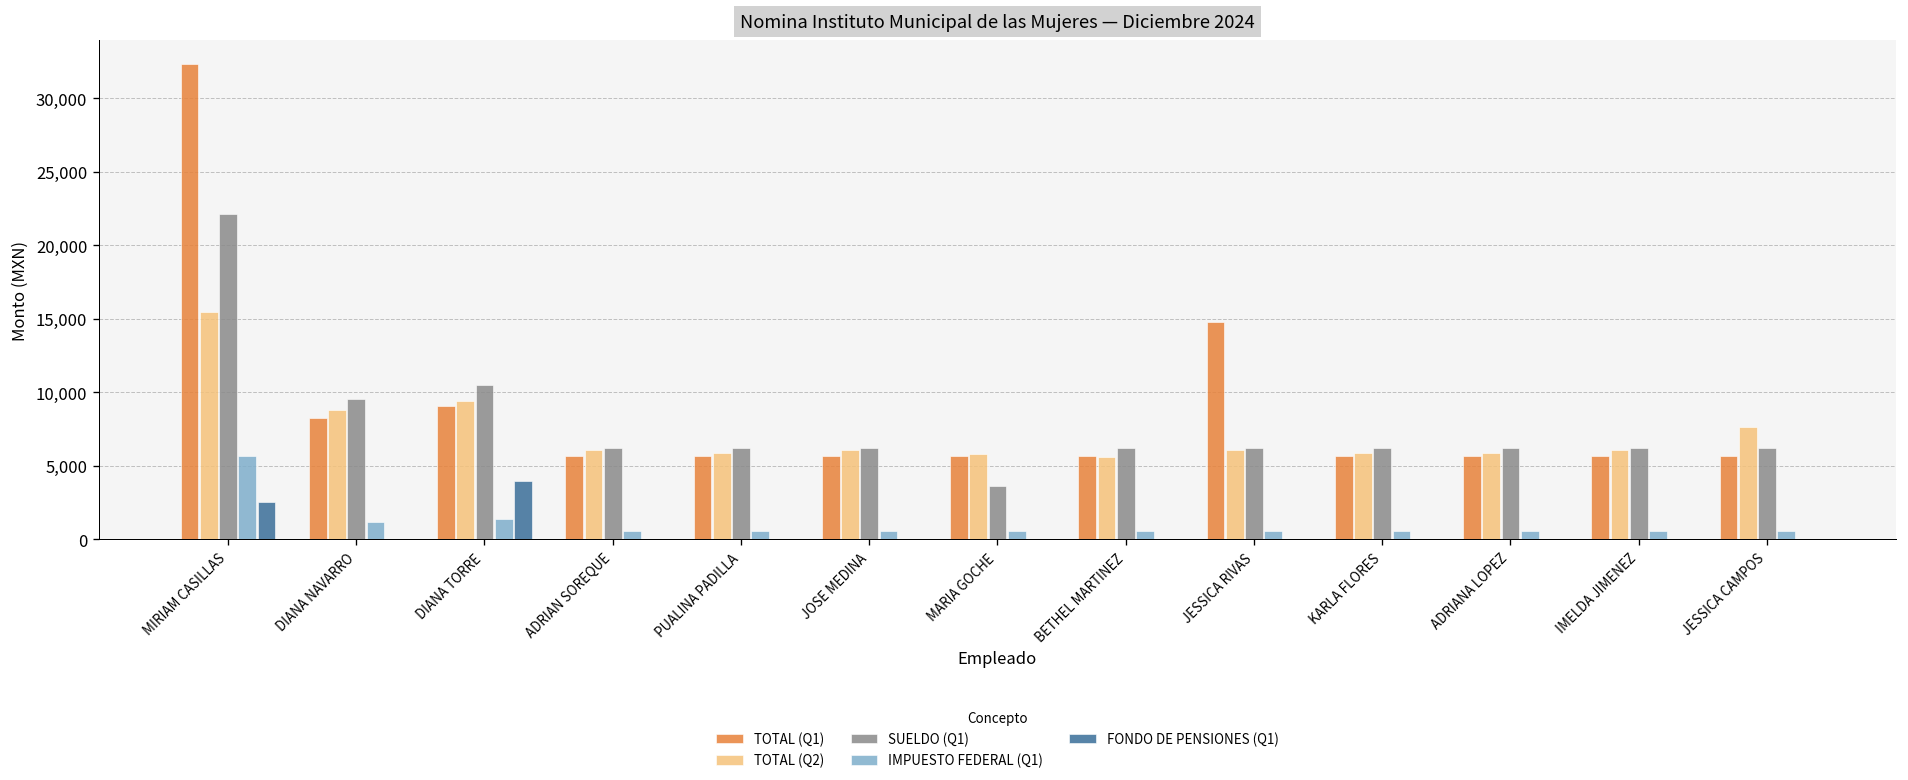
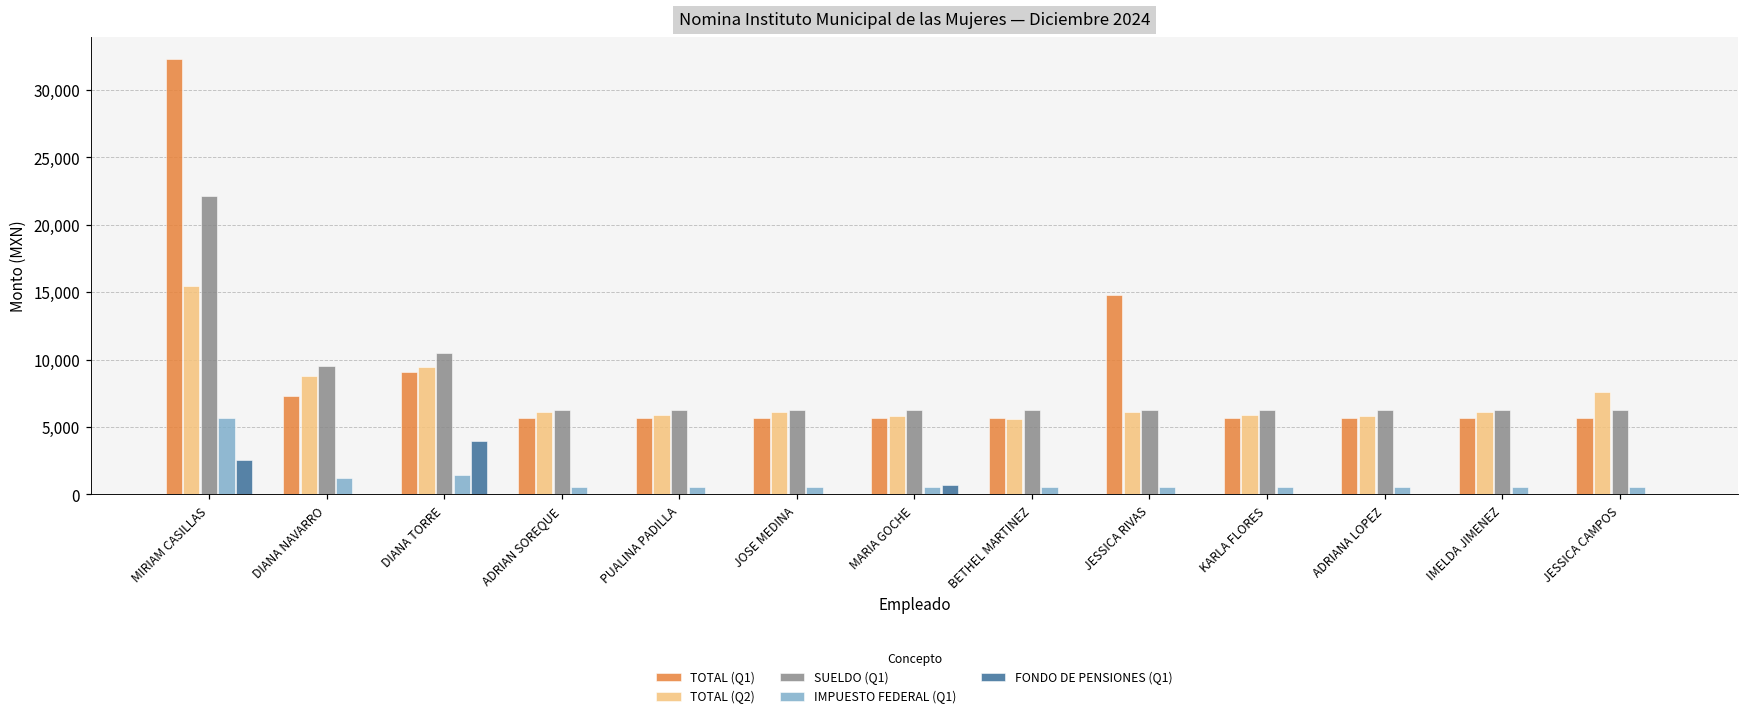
TOTAL (Q1), DIANA NAVARRO: 8,300 -> 7,300
SUELDO (Q1), MARIA GOCHE: 3,600 -> 6,200
FONDO DE PENSIONES (Q1), MARIA GOCHE: 0 -> 700
